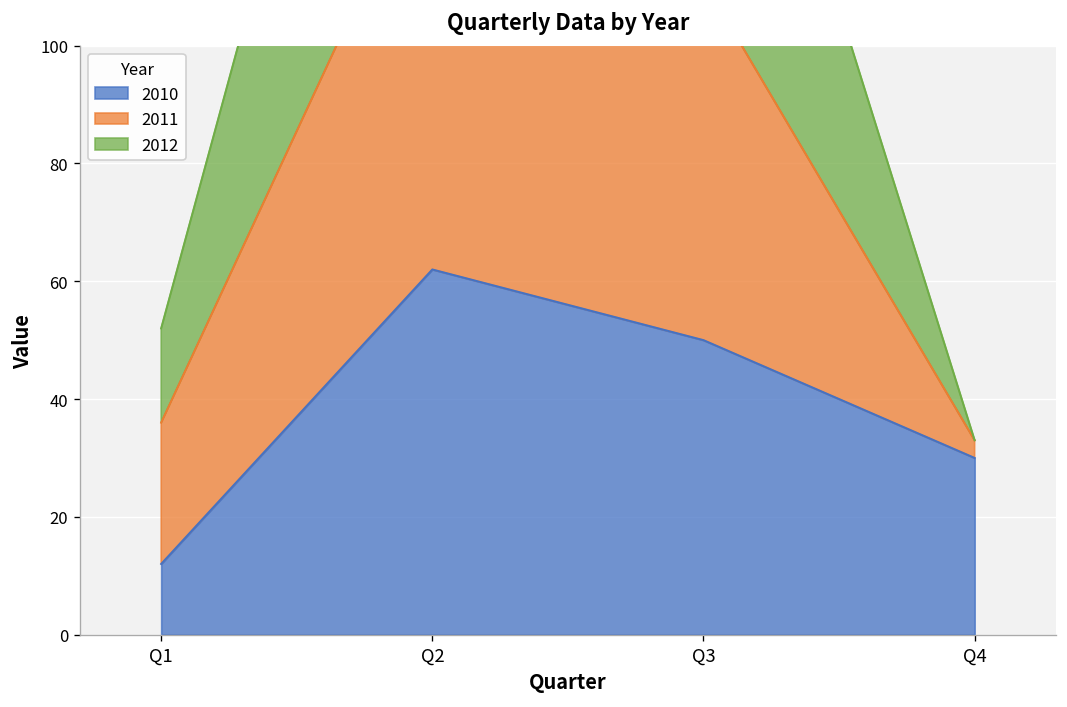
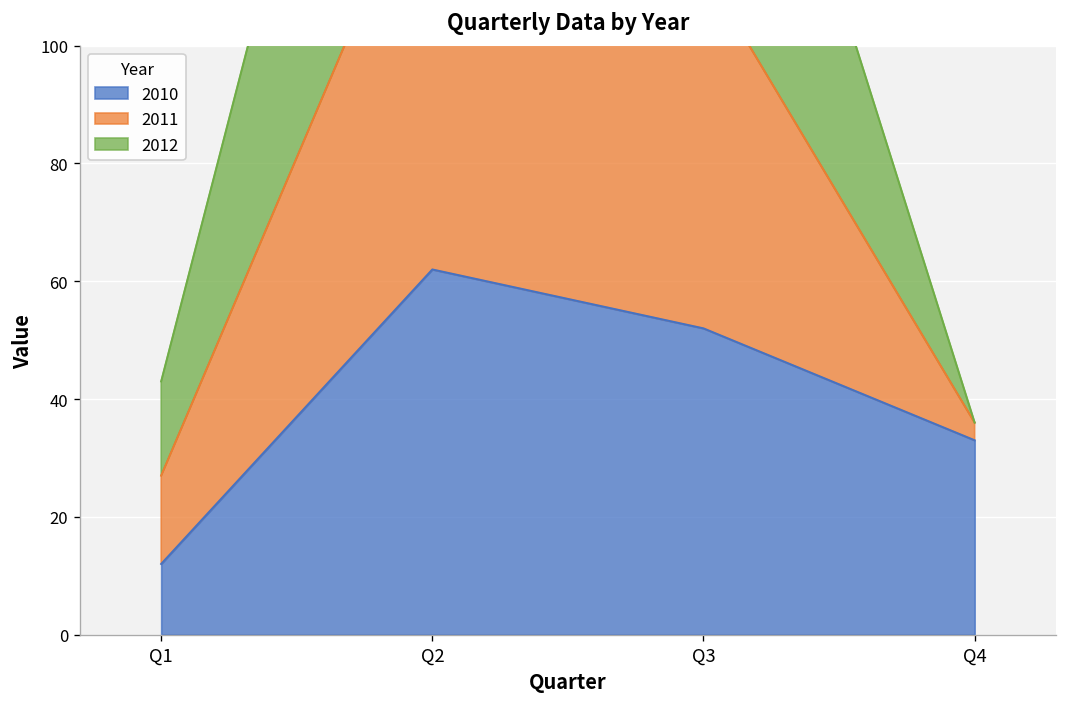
2011, Q1: 24 -> 15
2010, Q3: 50 -> 52
2010, Q4: 30 -> 33
